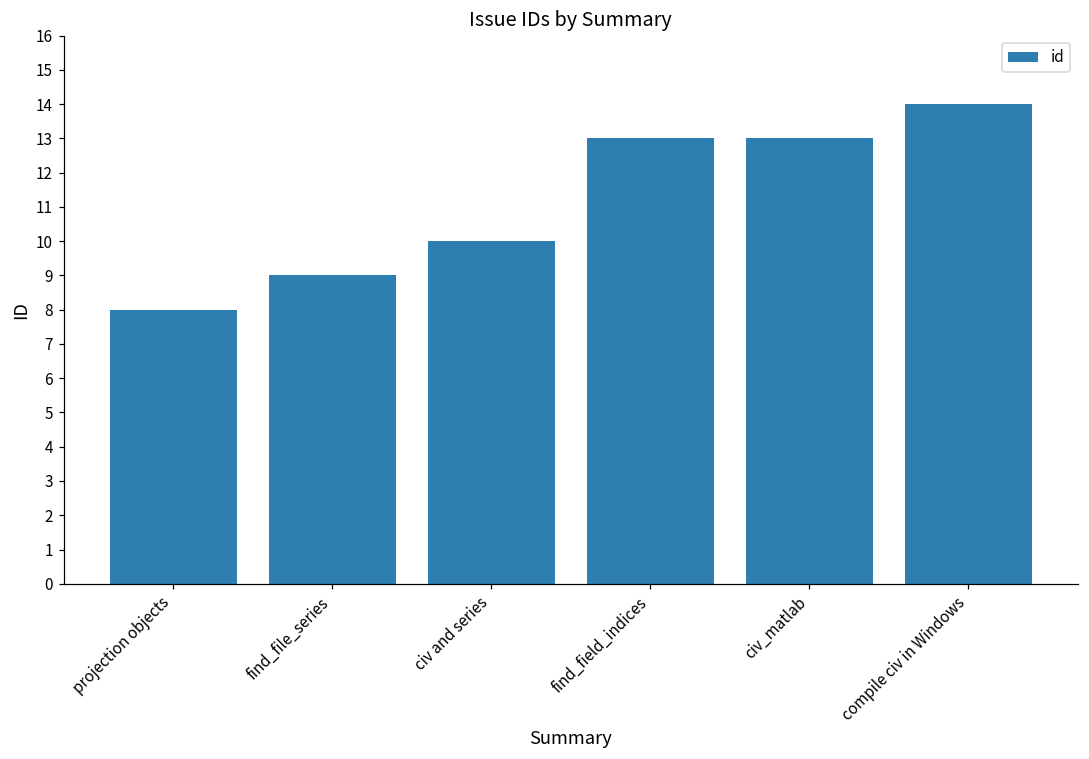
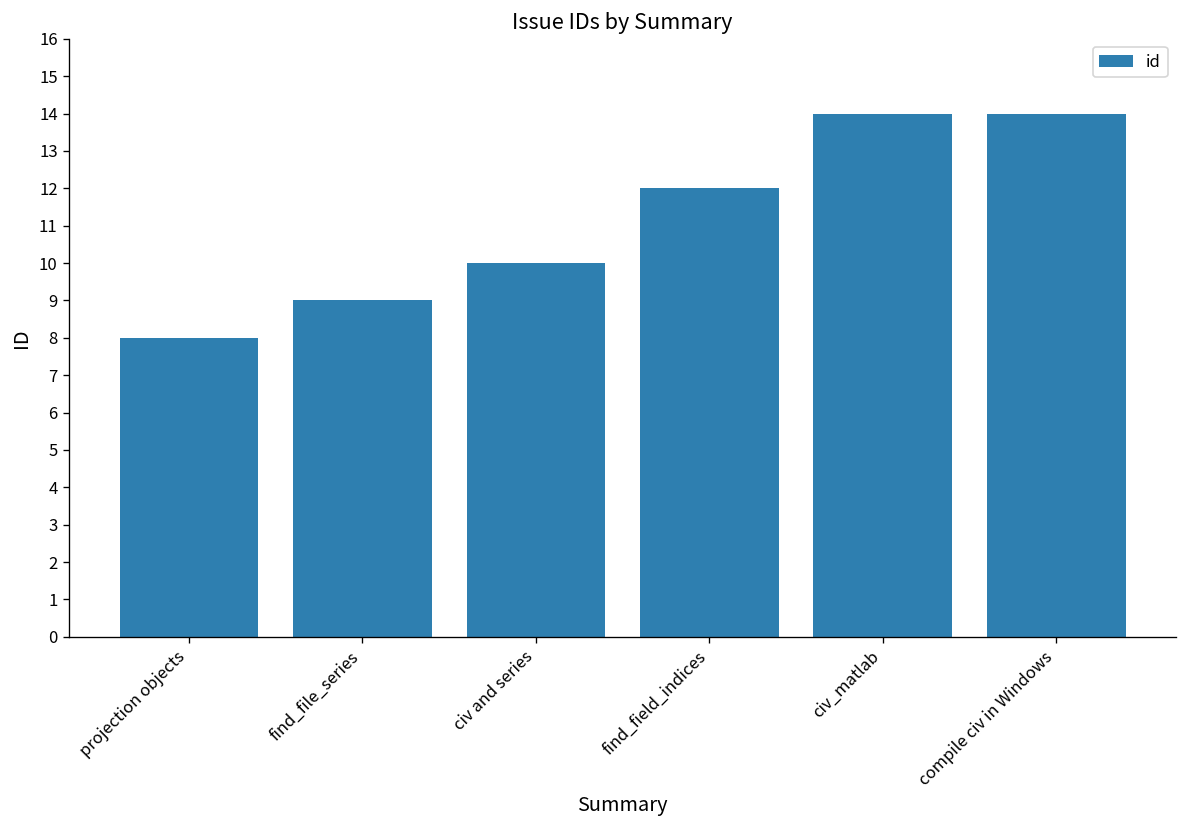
find_field_indices: 13 -> 12
civ_matlab: 13 -> 14
